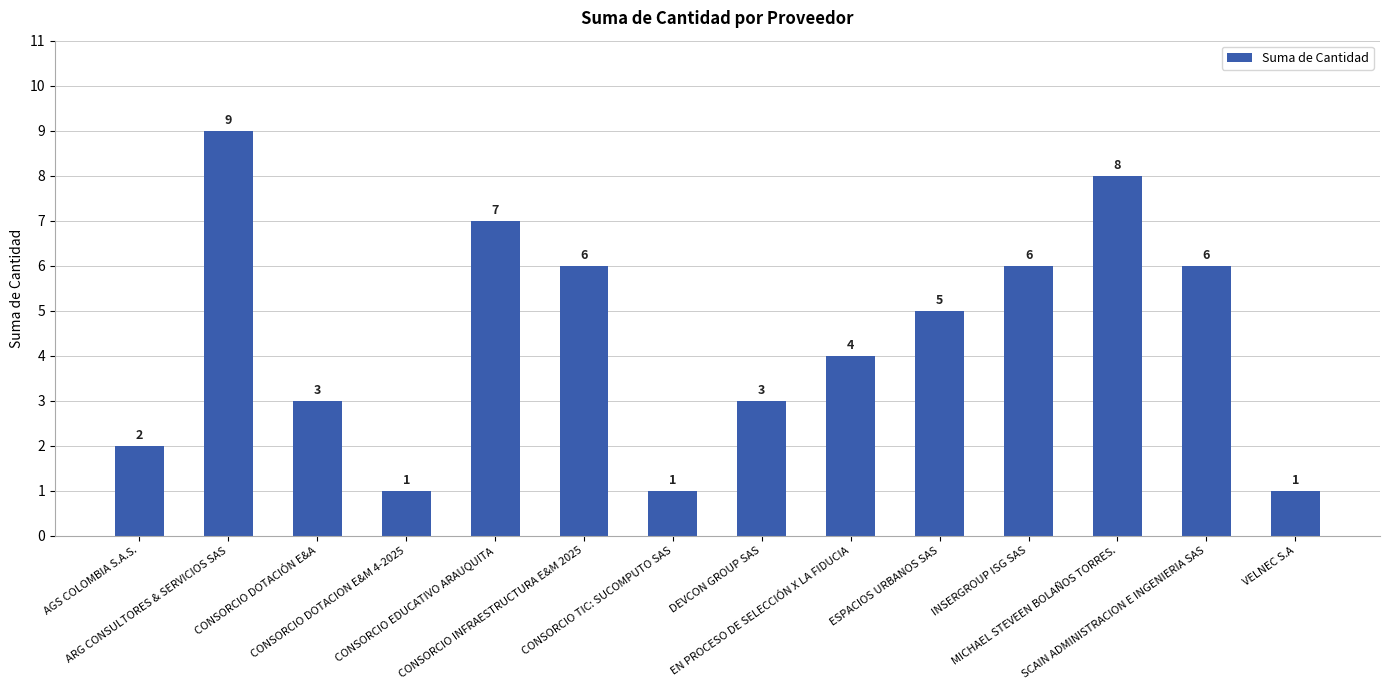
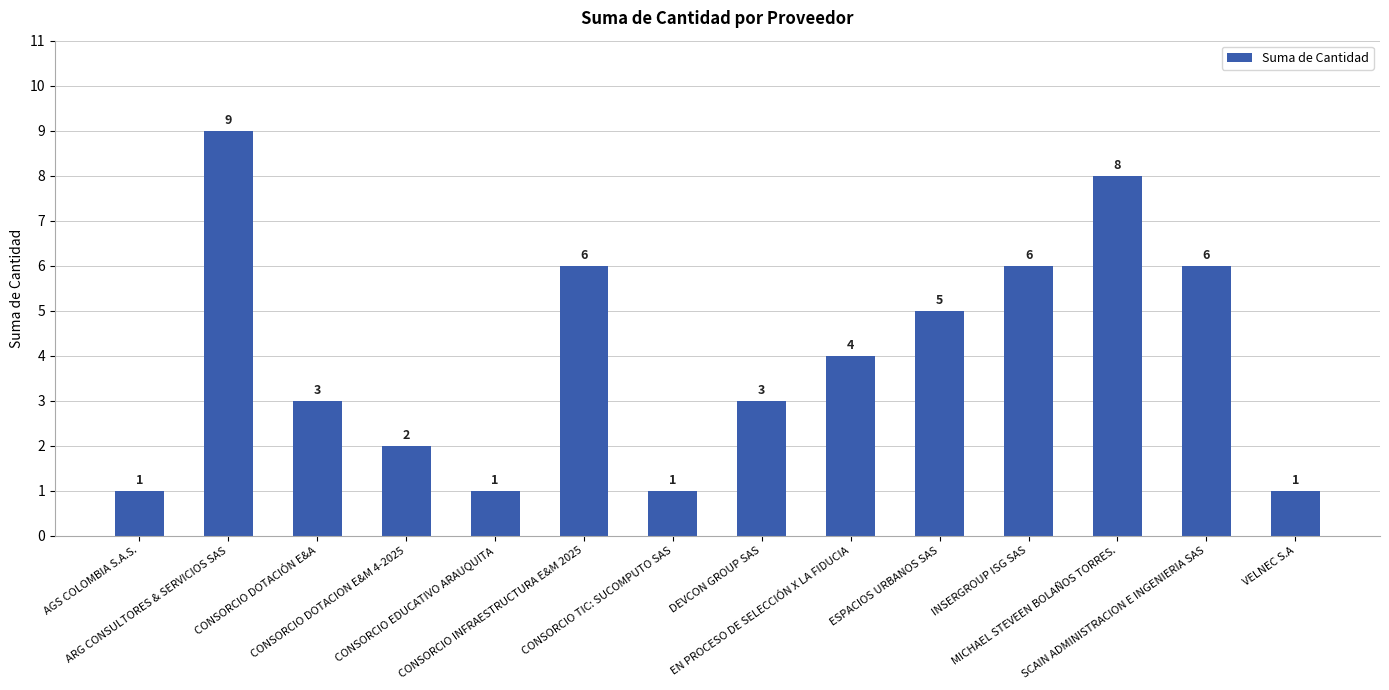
AGS COLOMBIA S.A.S.: 2 -> 1
CONSORCIO DOTACION E&M 4-2025: 1 -> 2
CONSORCIO EDUCATIVO ARAUQUITA: 7 -> 1
